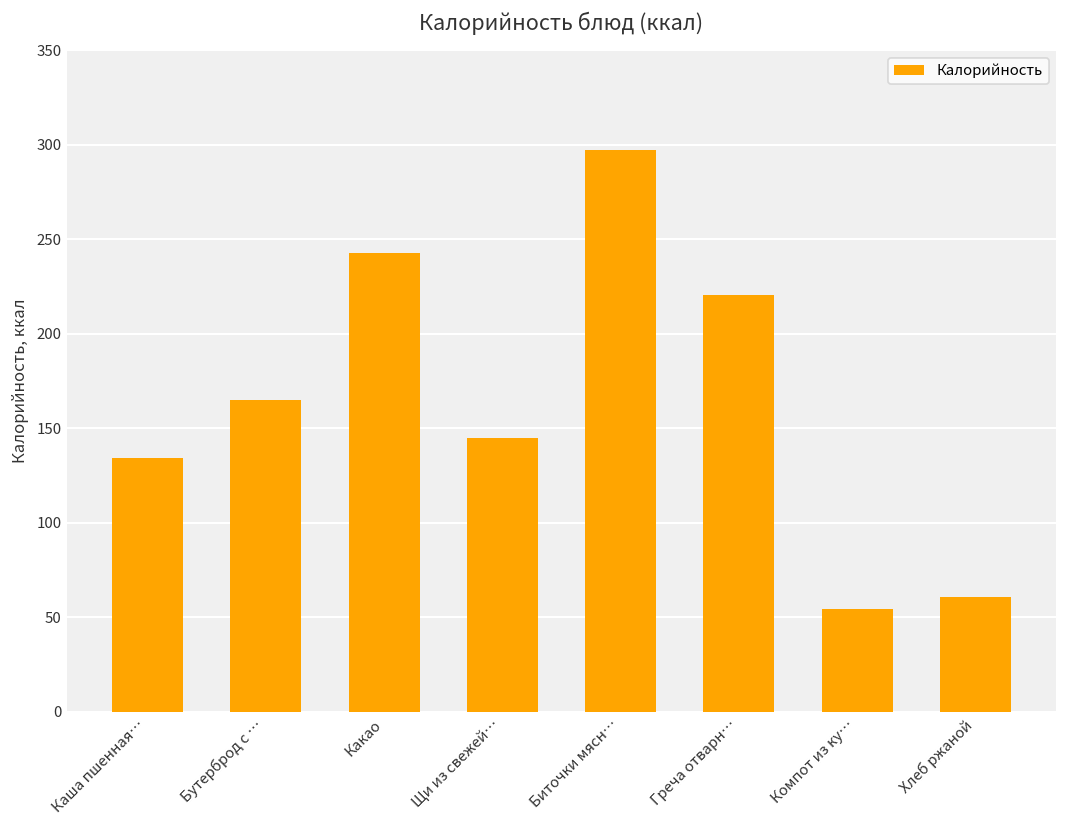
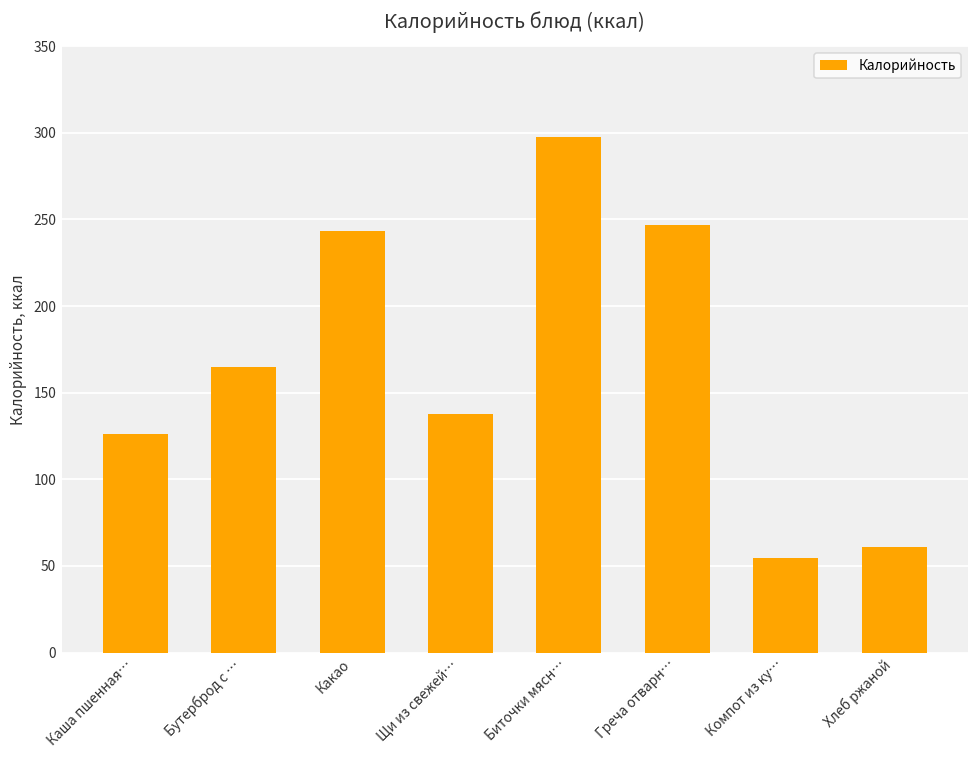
Каша пшенная…: 135 -> 126
Щи из свежей…: 145 -> 137
Греча отварн…: 221 -> 247
